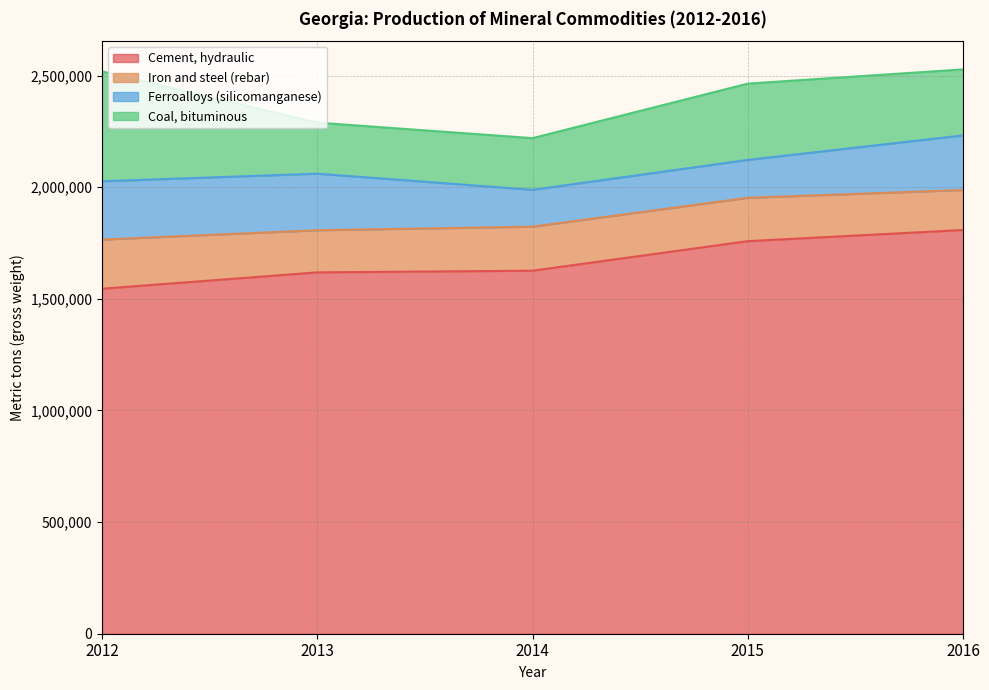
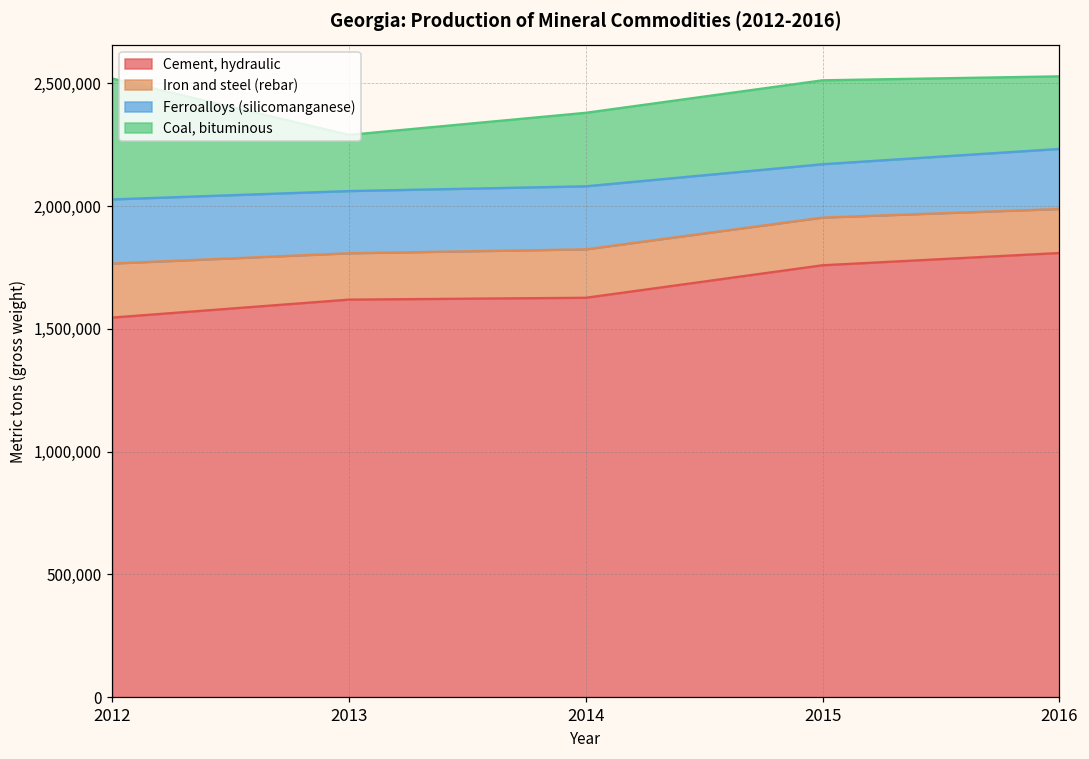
Ferroalloys (silicomanganese), 2014: 160,000 -> 260,000
Coal, bituminous, 2014: 230,000 -> 300,000
Ferroalloys (silicomanganese), 2015: 170,000 -> 220,000
